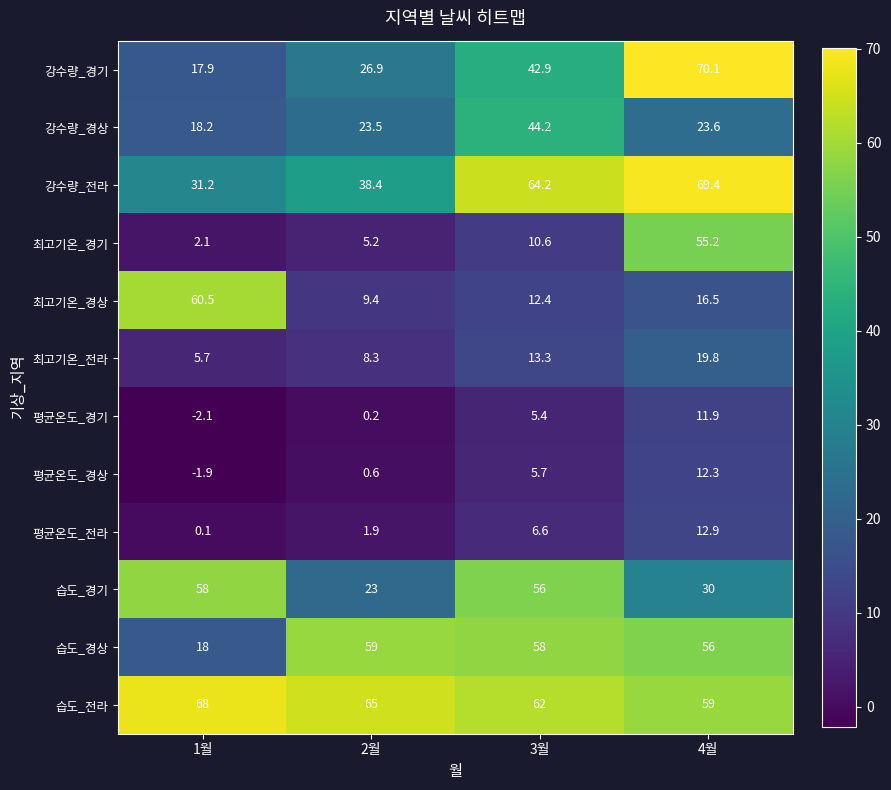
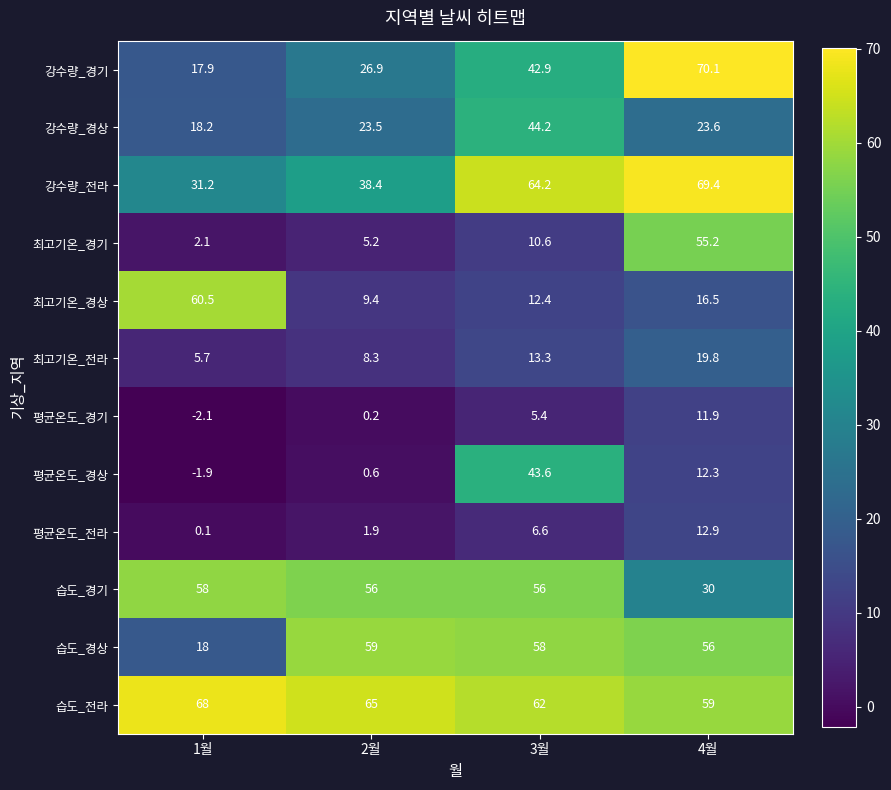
평균온도_경상, 3월: 5.7 -> 43.6
습도_경기, 2월: 23 -> 56
